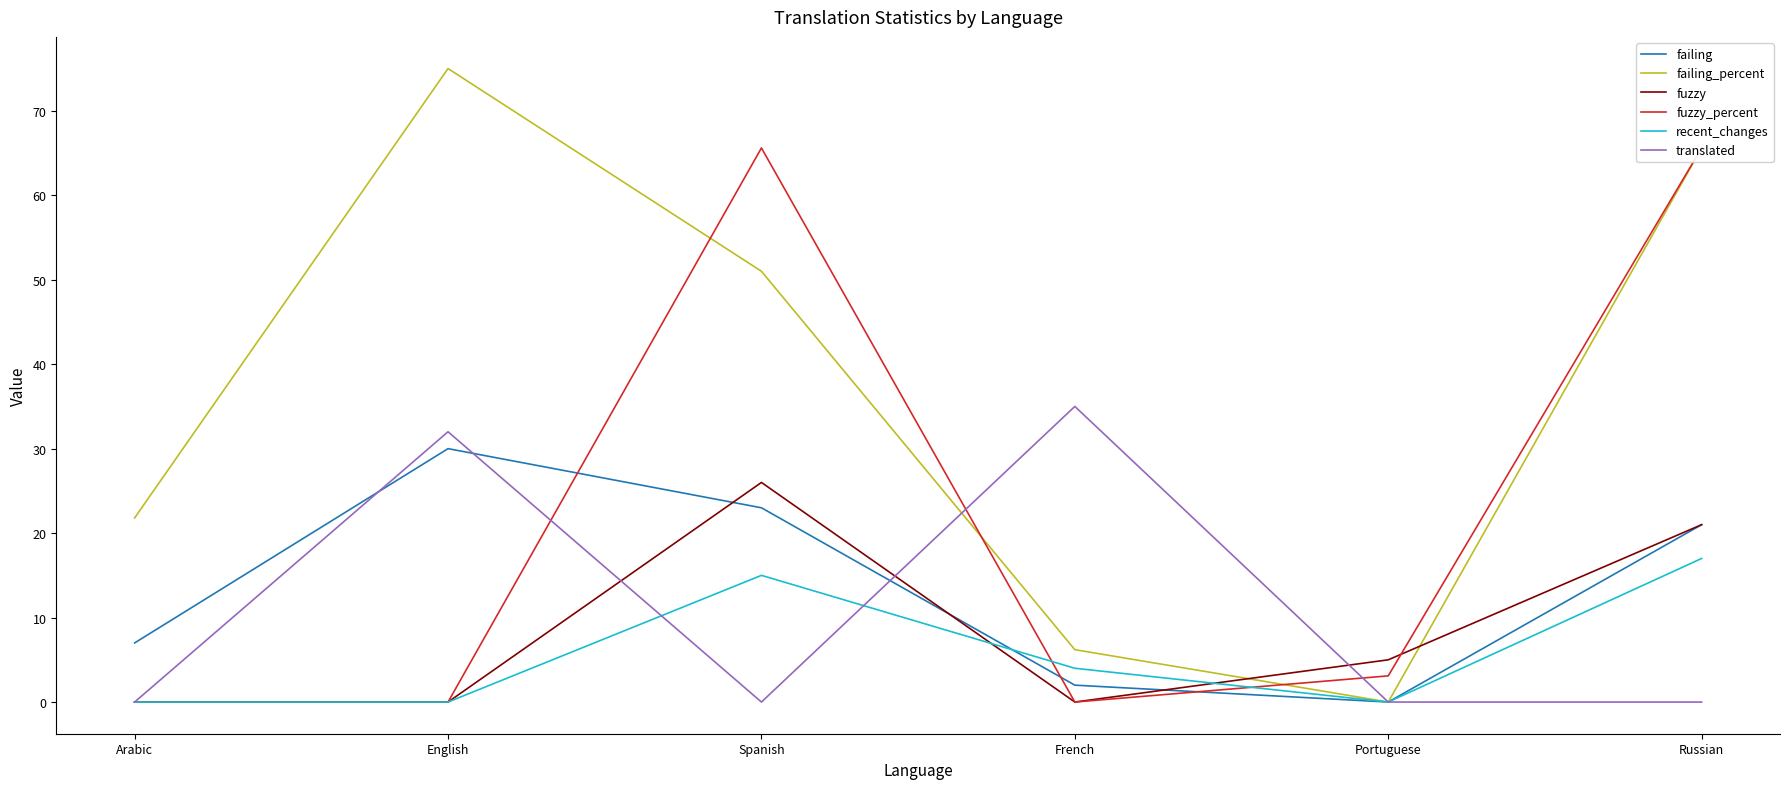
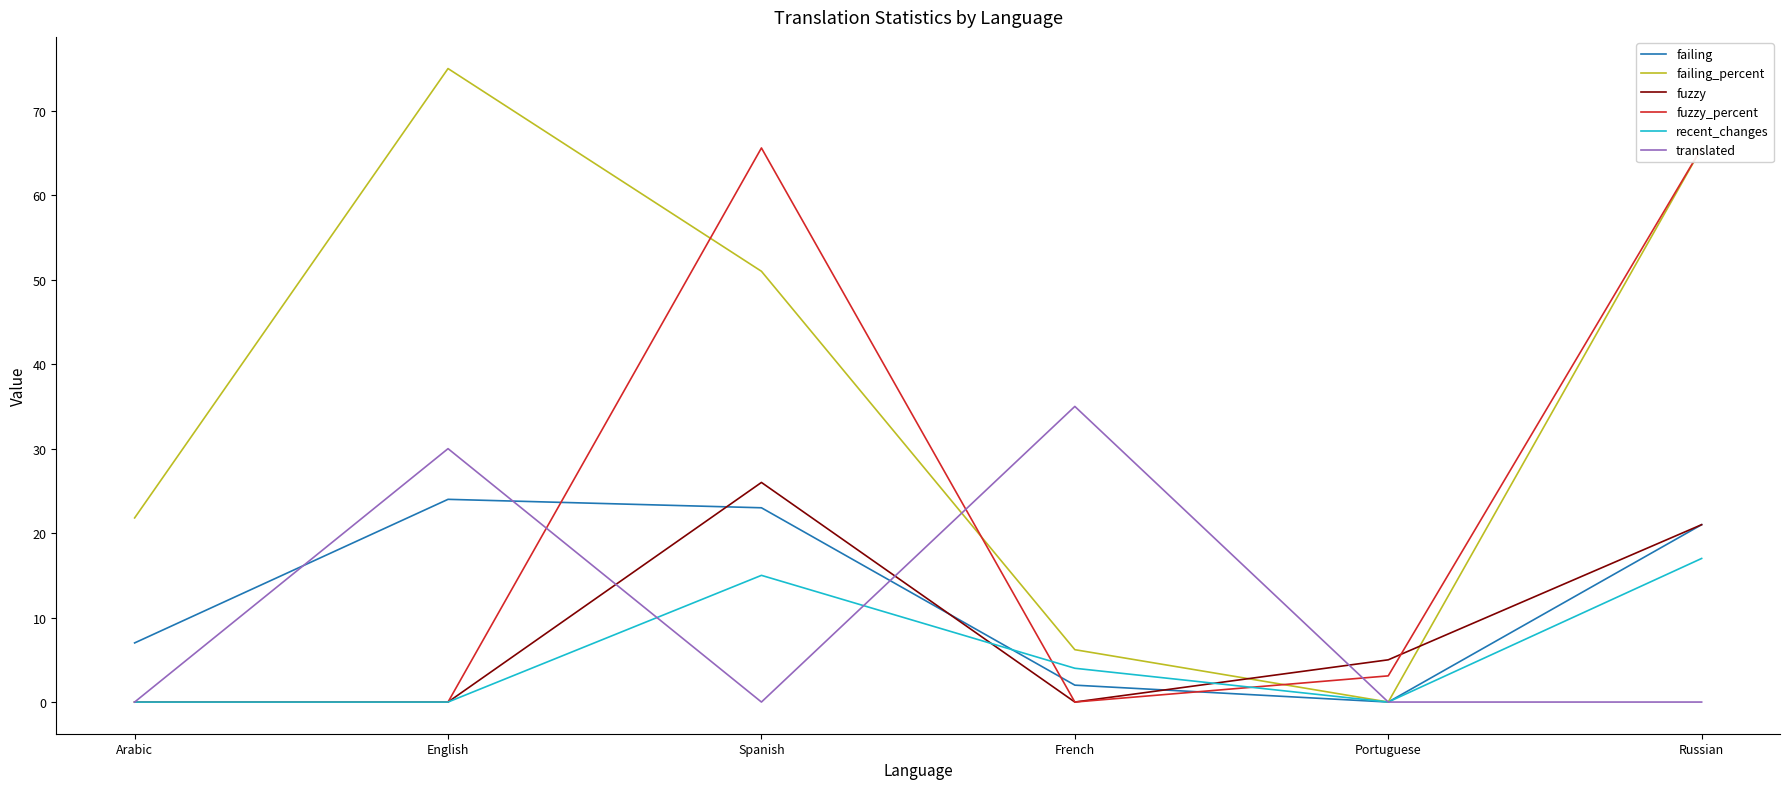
failing, English: 30 -> 24
translated, English: 32 -> 30
